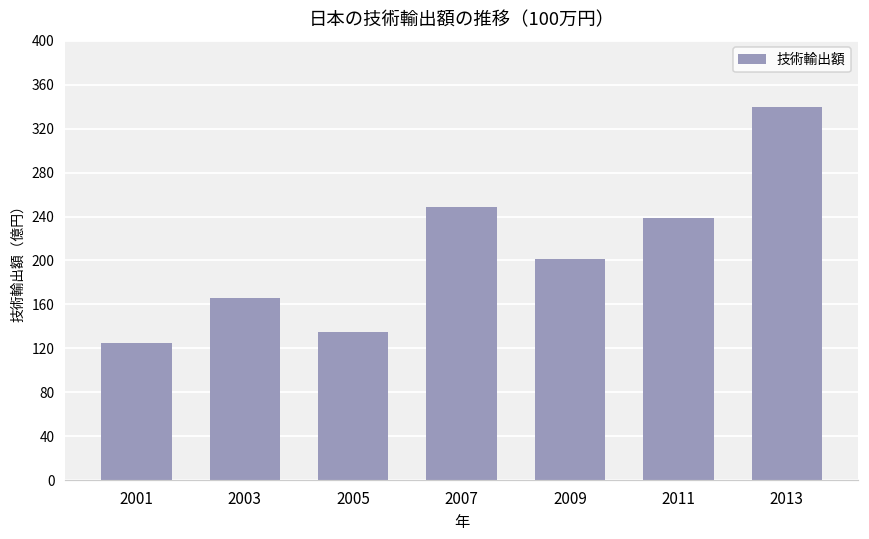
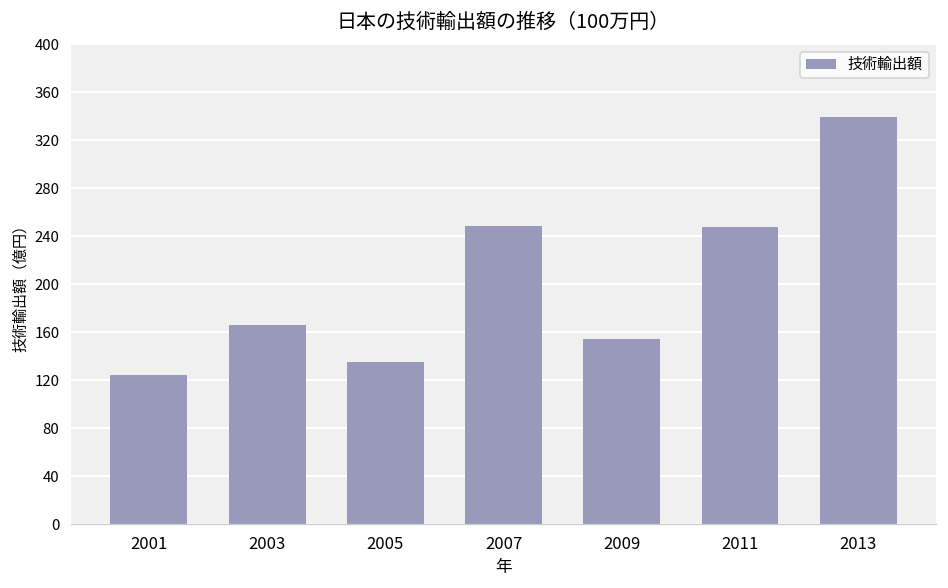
2009: 200 -> 150
2011: 240 -> 250
